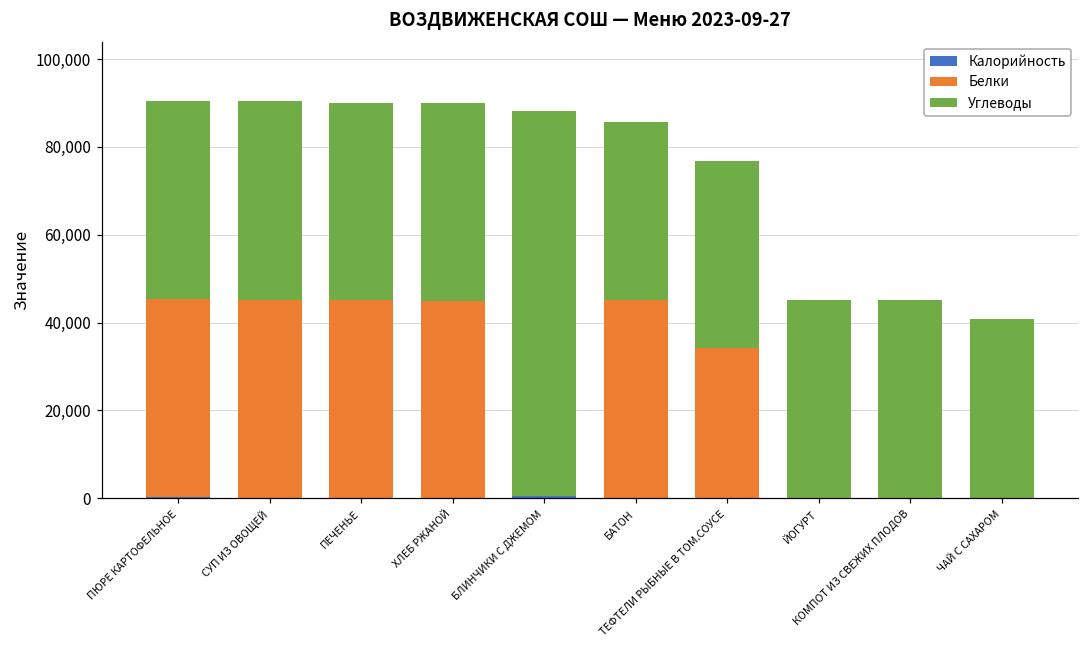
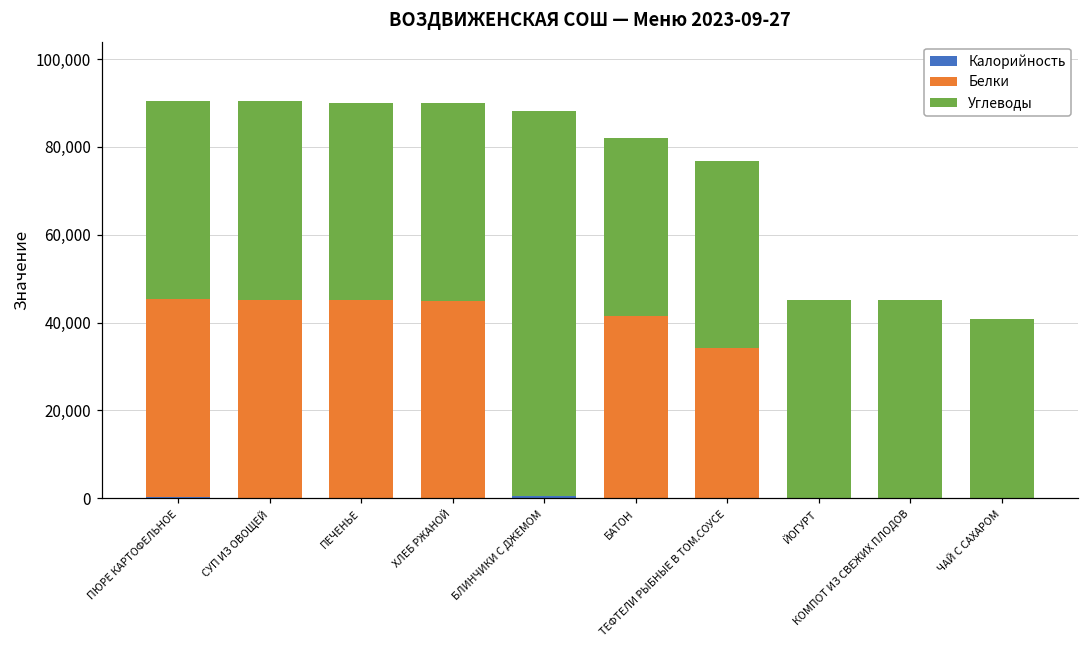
Белки, БАТОН: 45,000 -> 41,000
